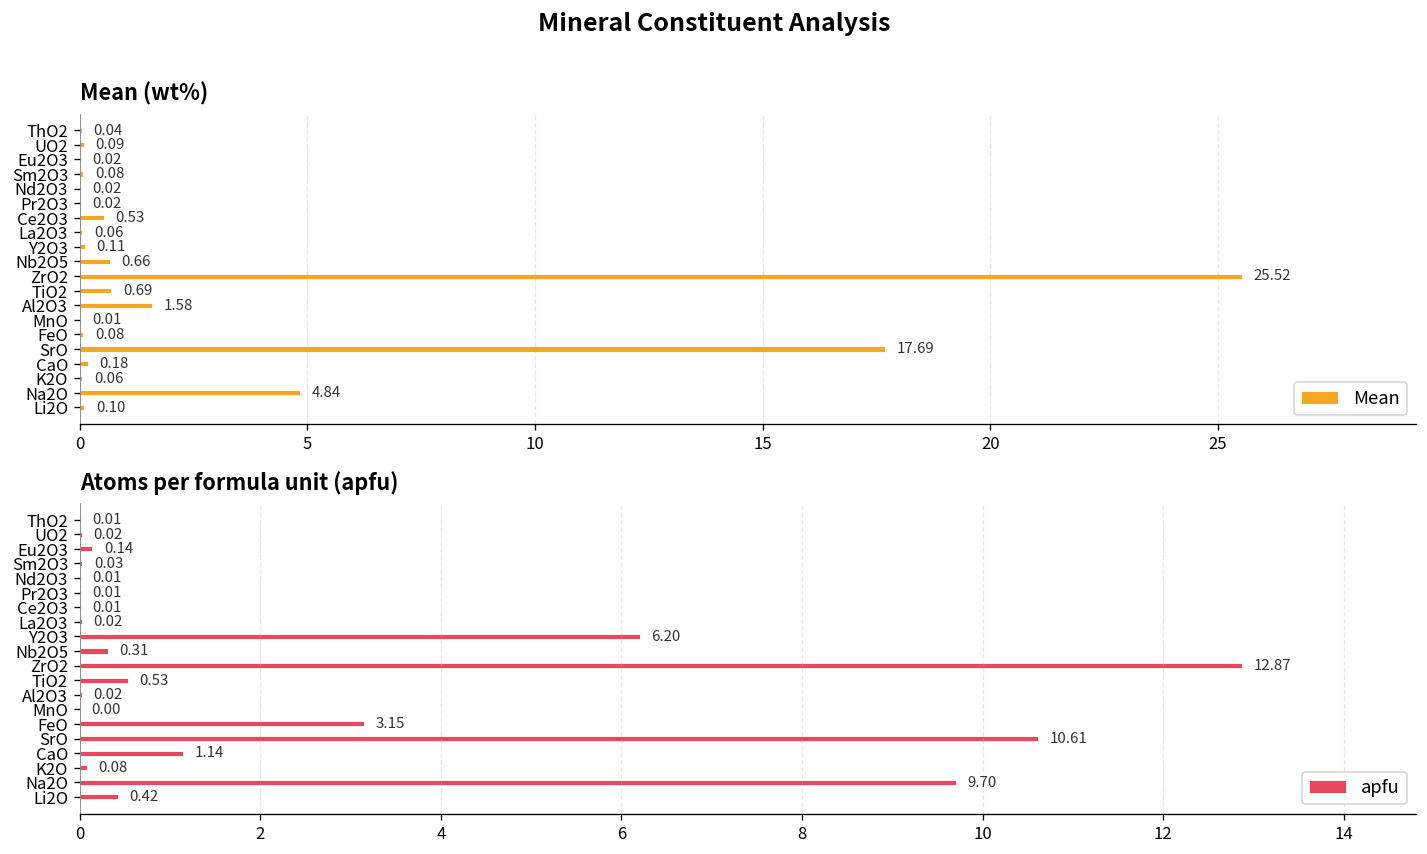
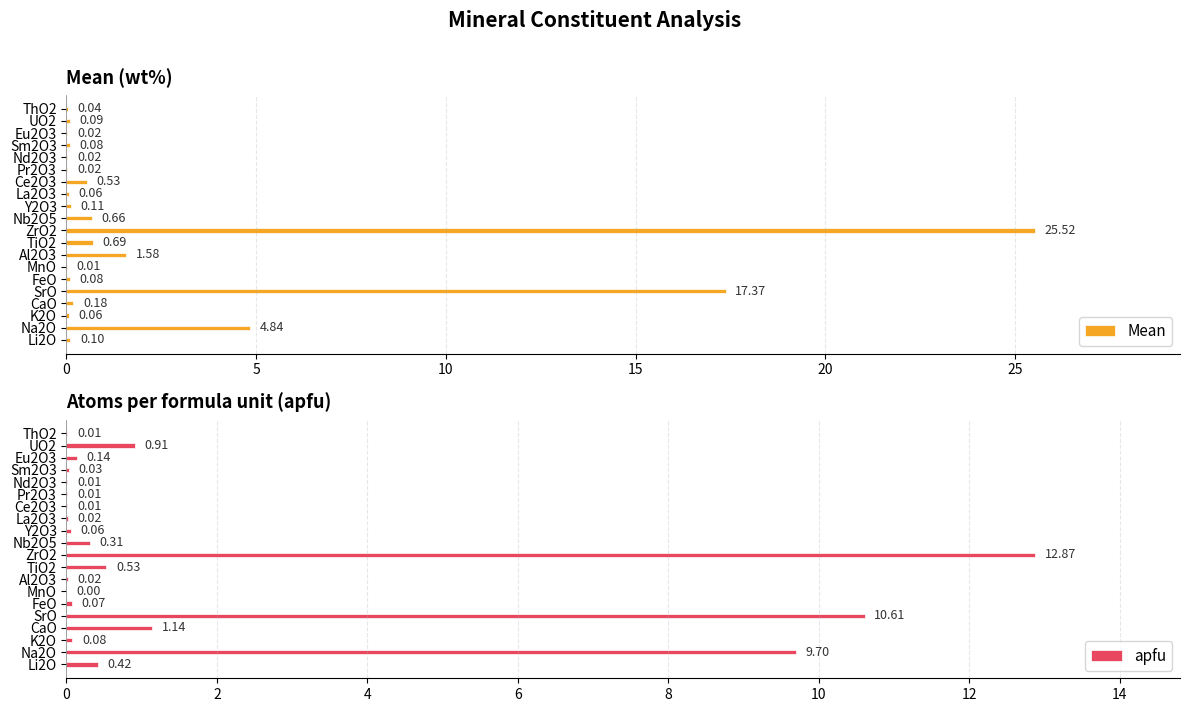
Mean (wt%), SrO: 17.69 -> 17.37
Atoms per formula unit (apfu), UO2: 0.02 -> 0.91
Atoms per formula unit (apfu), Y2O3: 6.20 -> 0.06
Atoms per formula unit (apfu), FeO: 3.15 -> 0.07
